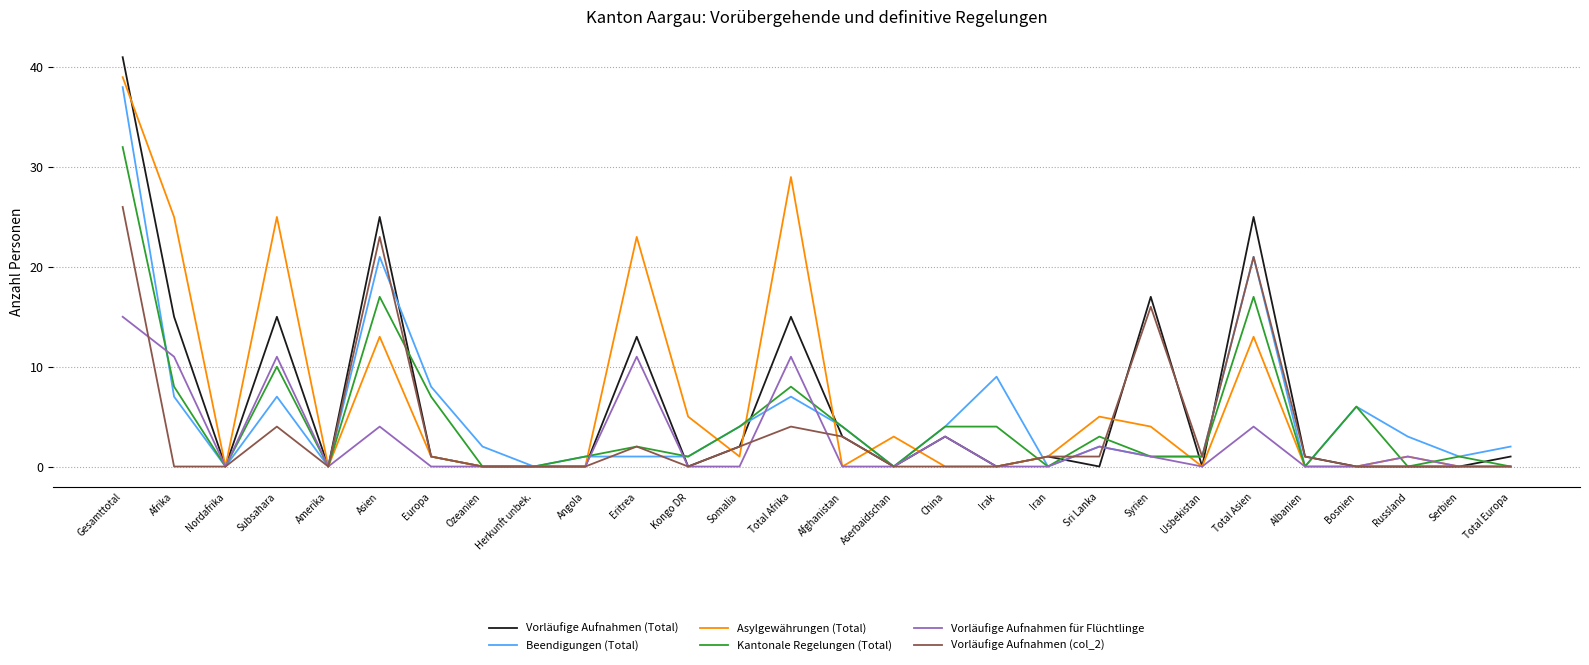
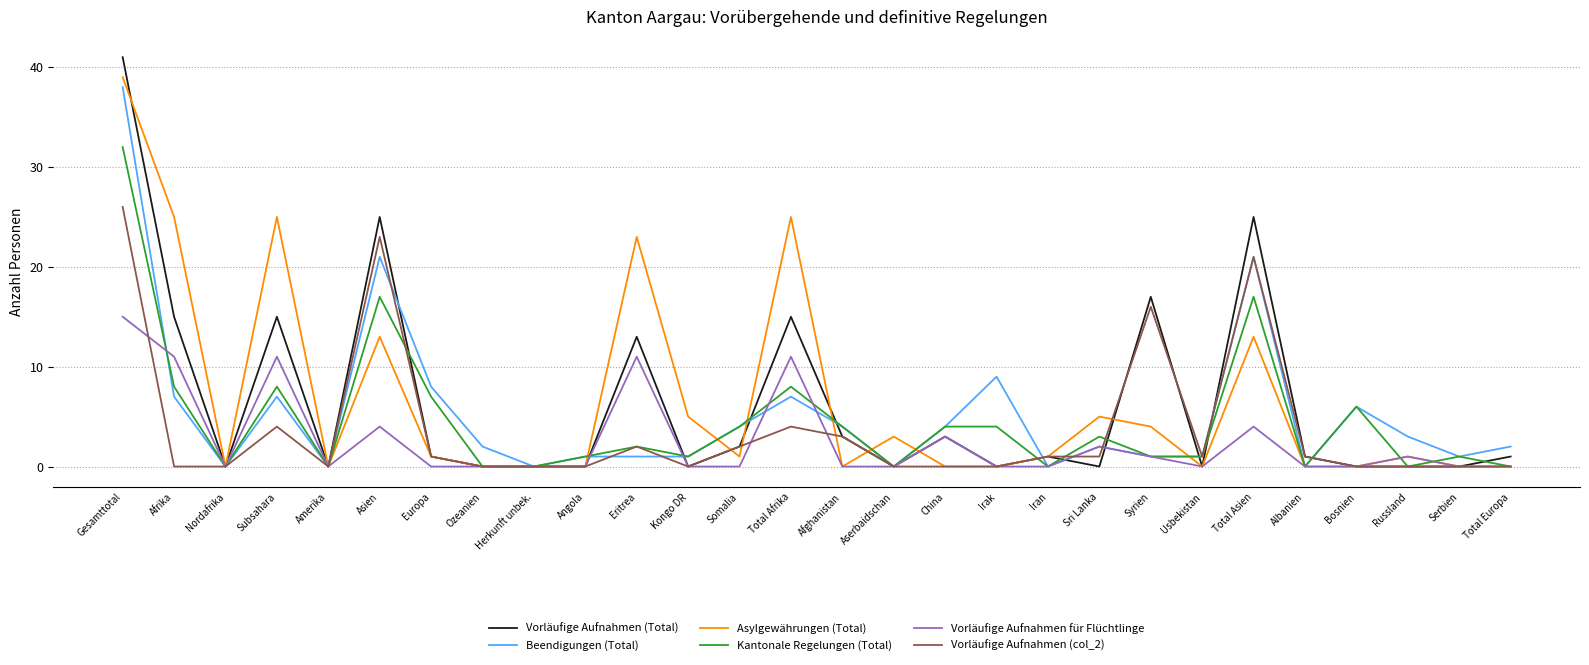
Kantonale Regelungen (Total), Subsahara: 10 -> 8
Asylgewährungen (Total), Total Afrika: 29 -> 25
